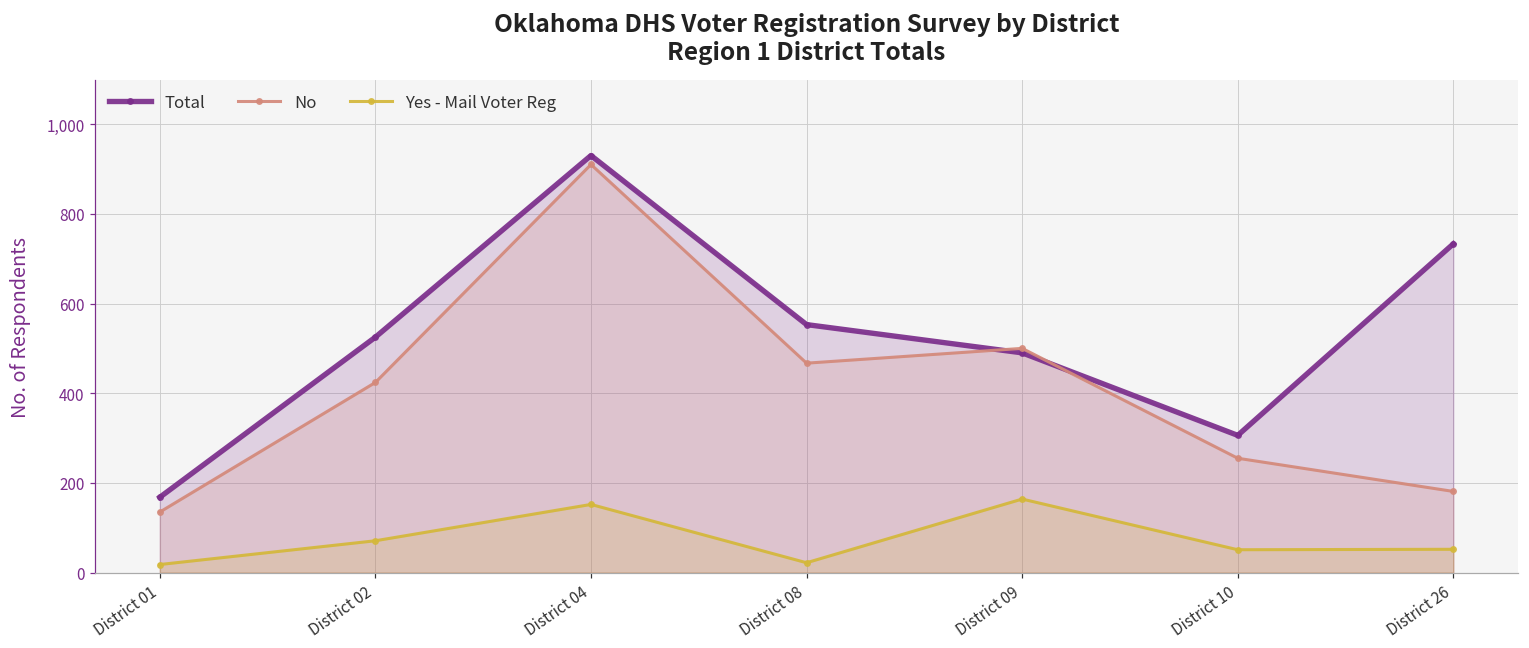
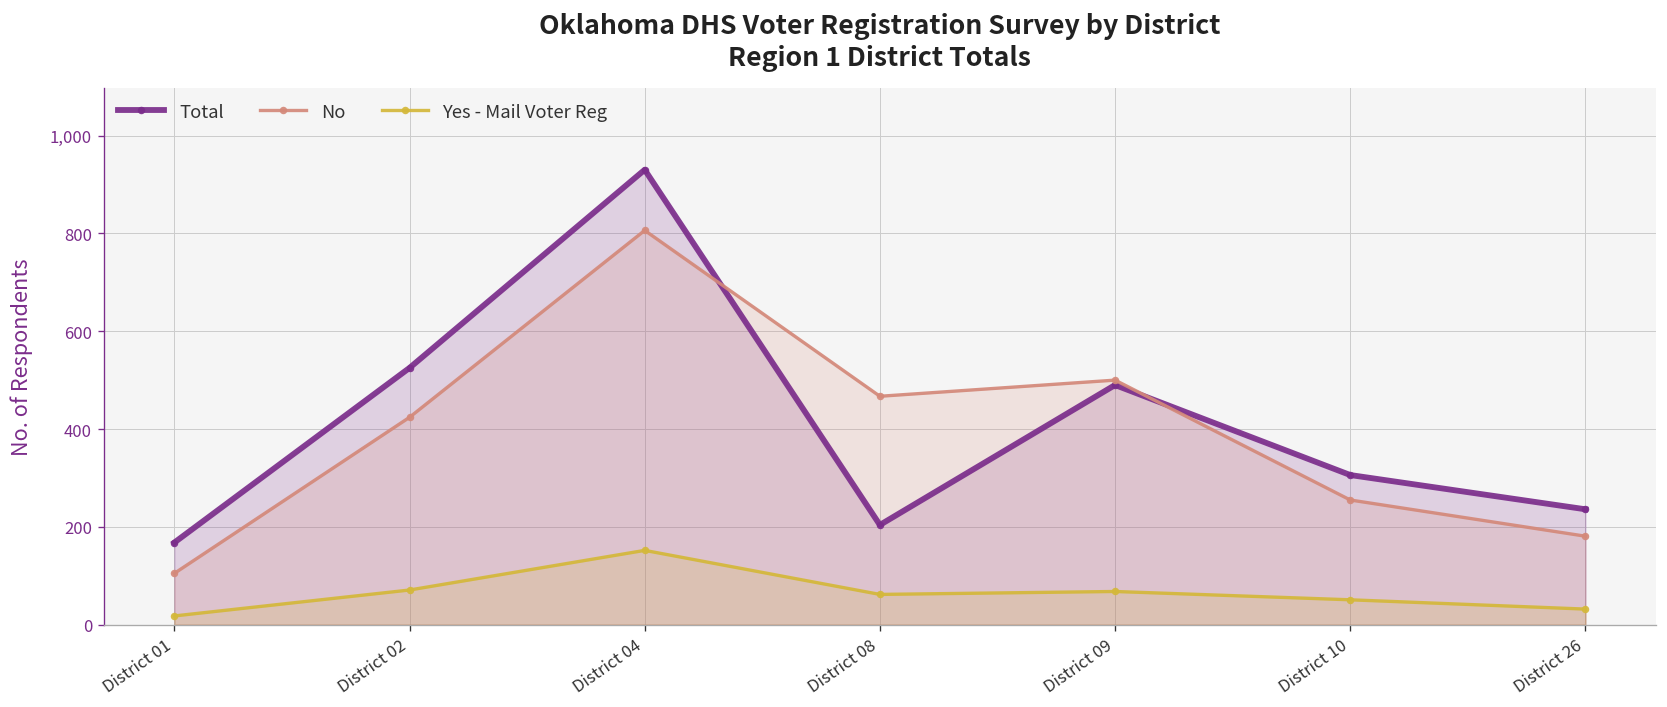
No, District 01: 140 -> 110
No, District 04: 910 -> 810
Total, District 08: 550 -> 200
Yes - Mail Voter Reg, District 08: 20 -> 60
Yes - Mail Voter Reg, District 09: 160 -> 70
Total, District 26: 730 -> 240
Yes - Mail Voter Reg, District 26: 50 -> 30
